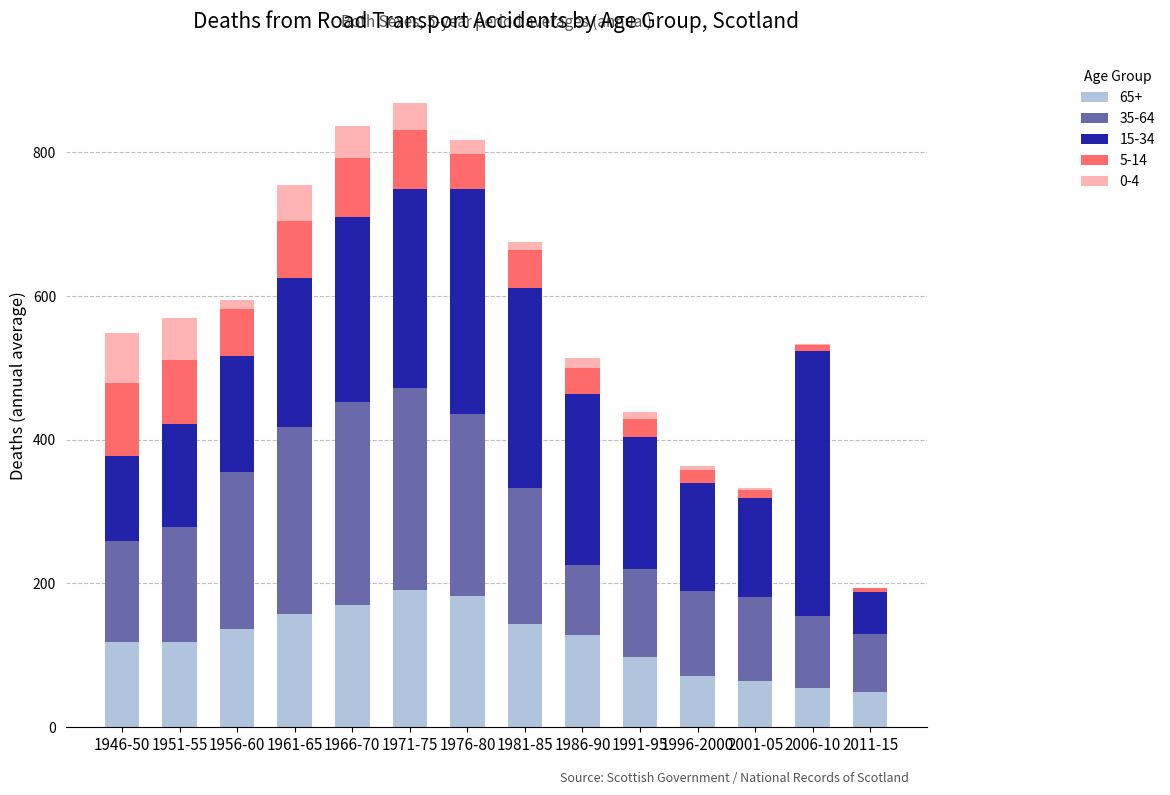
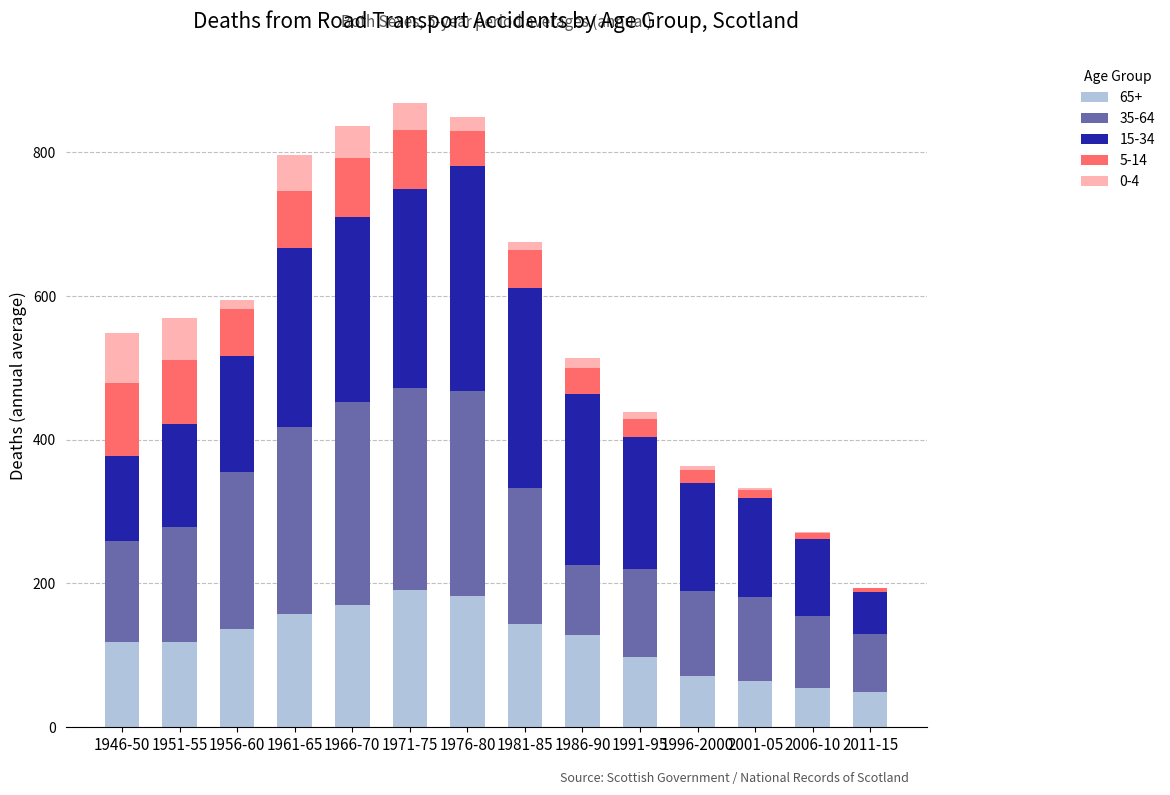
15-34, 1961-65: 210 -> 250
35-64, 1976-80: 250 -> 280
15-34, 2006-10: 370 -> 110
